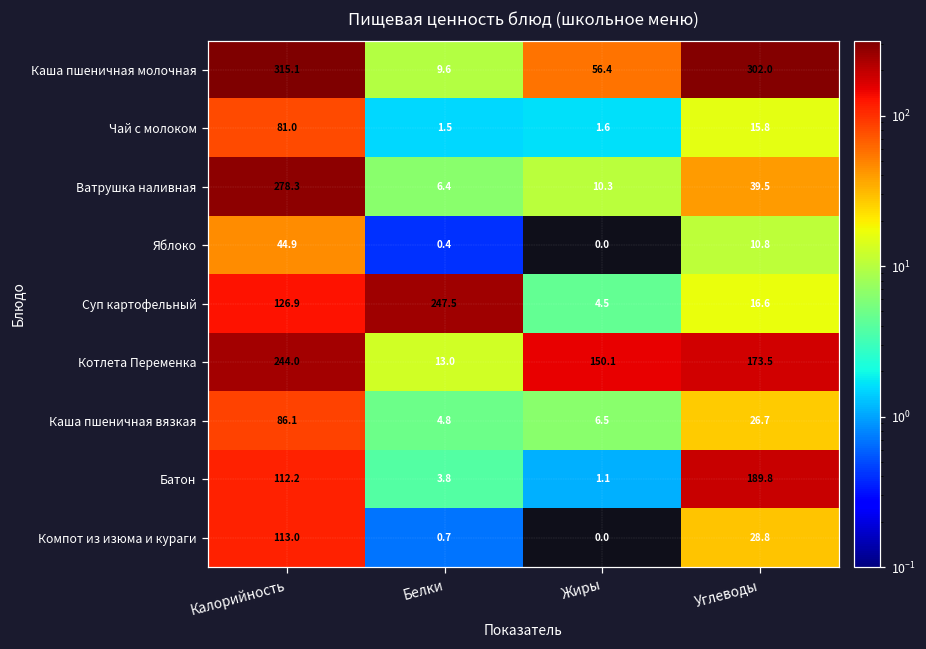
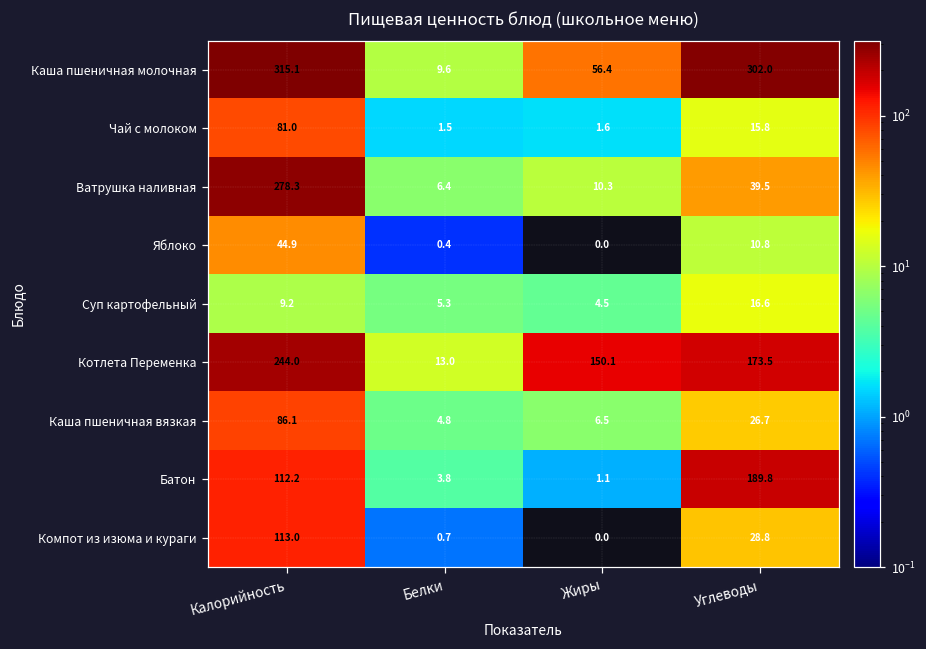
Суп картофельный, Калорийность: 126.9 -> 9.2
Суп картофельный, Белки: 247.5 -> 5.3
